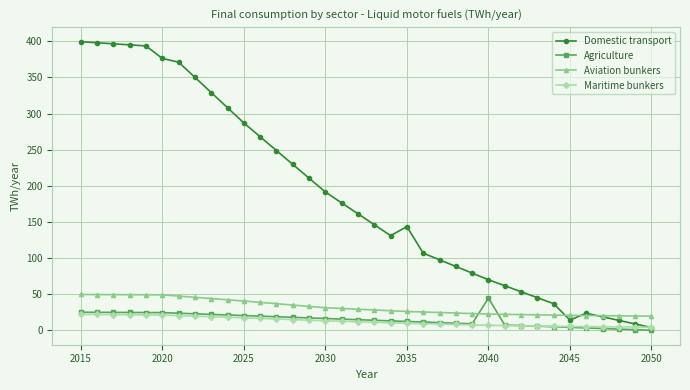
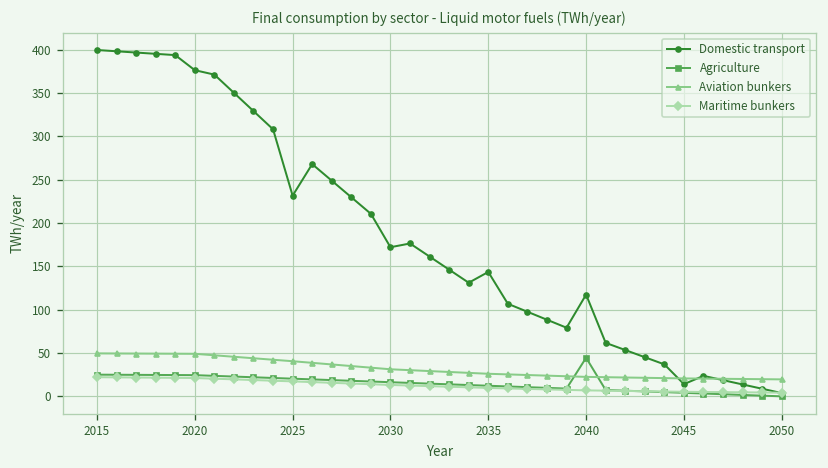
Domestic transport, 2025: 290 -> 230
Domestic transport, 2030: 190 -> 170
Domestic transport, 2040: 70 -> 120
